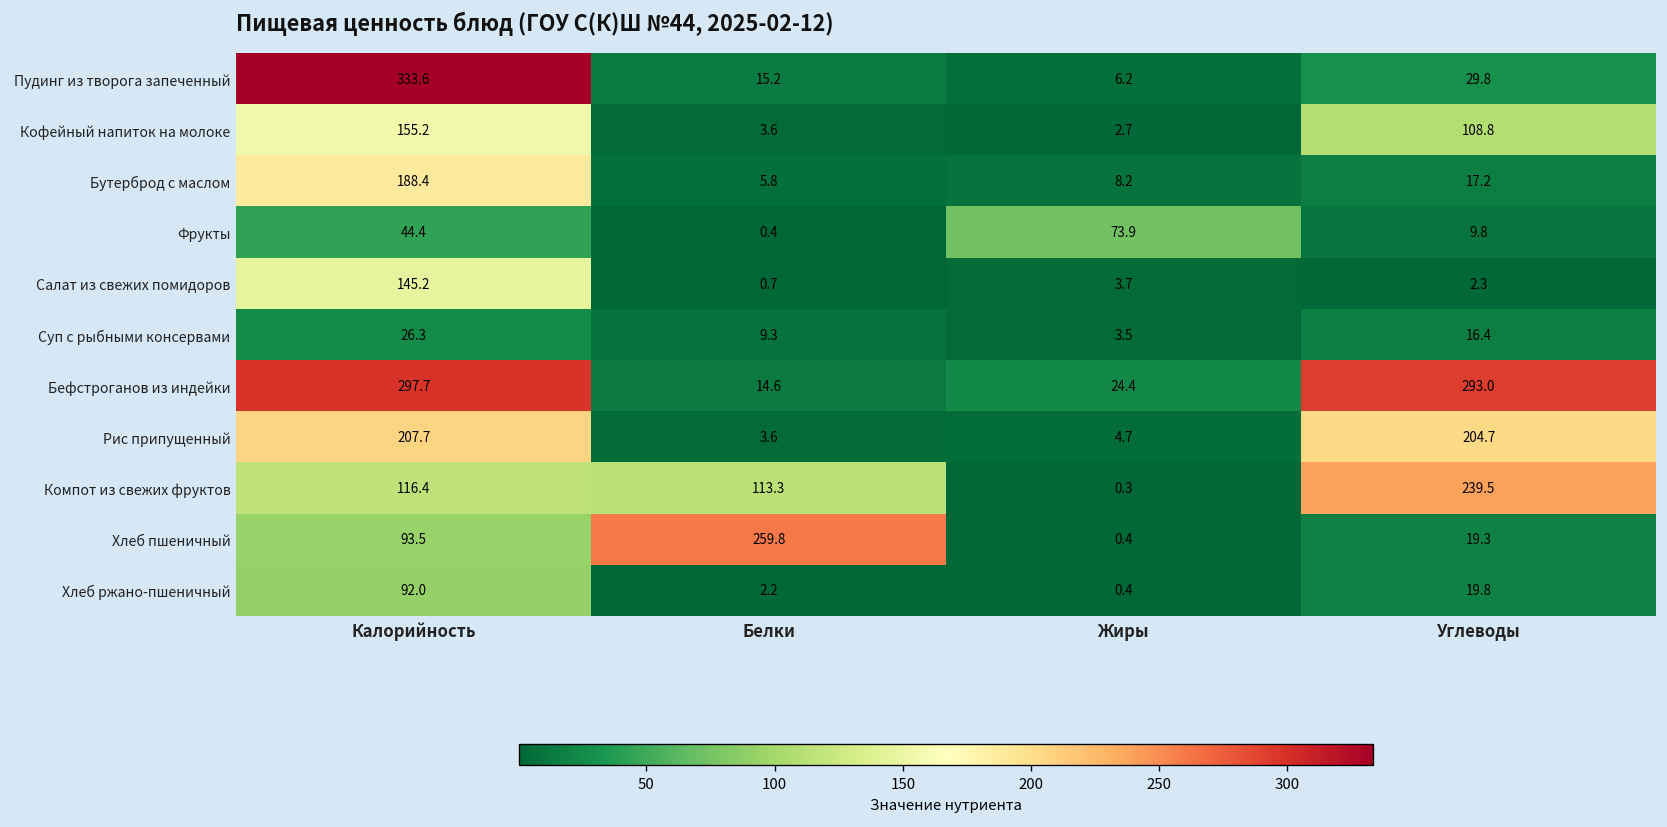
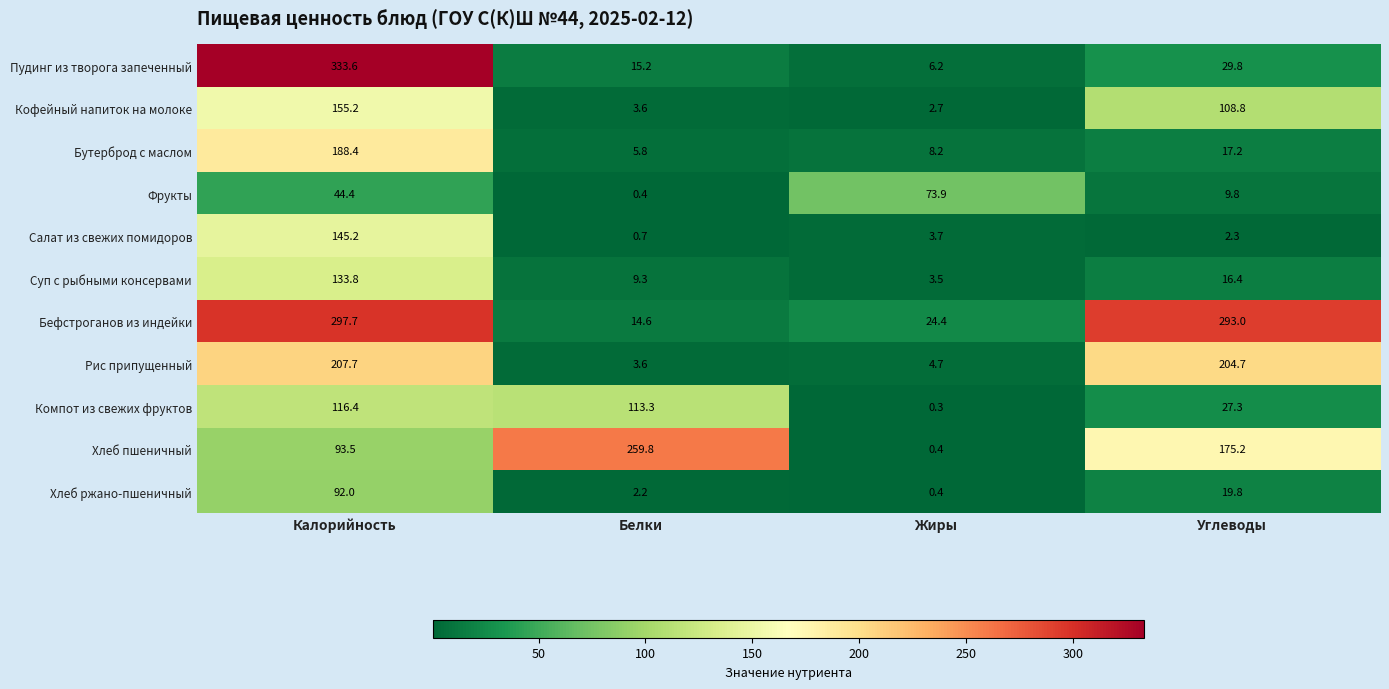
Суп с рыбными консервами, Калорийность: 26.3 -> 133.8
Компот из свежих фруктов, Углеводы: 239.5 -> 27.3
Хлеб пшеничный, Углеводы: 19.3 -> 175.2
